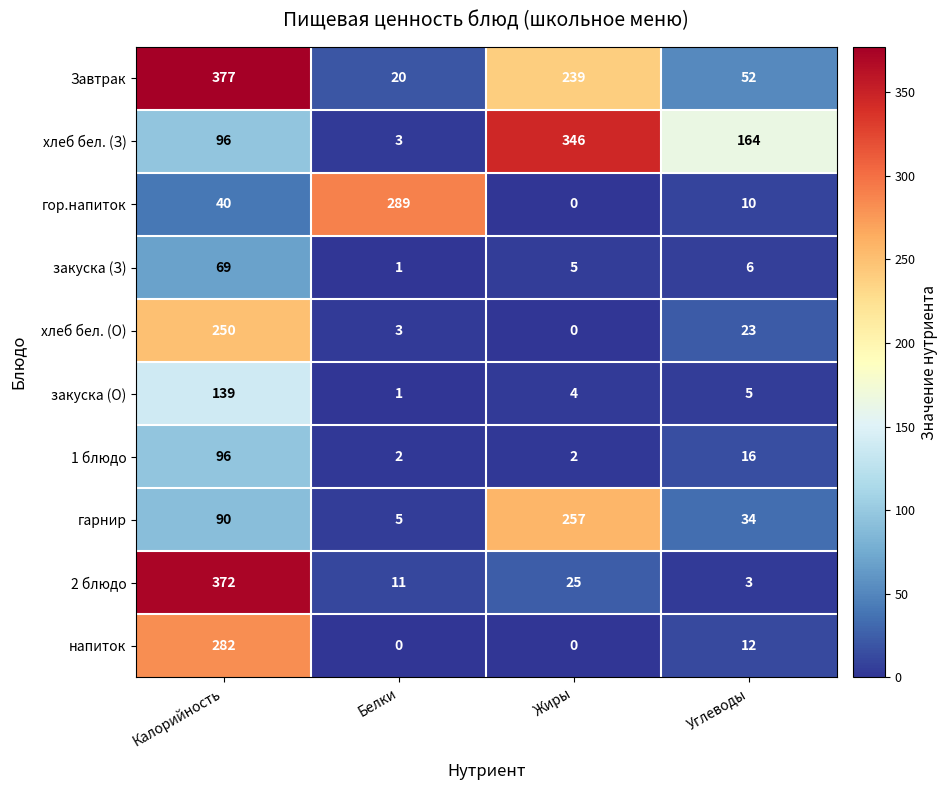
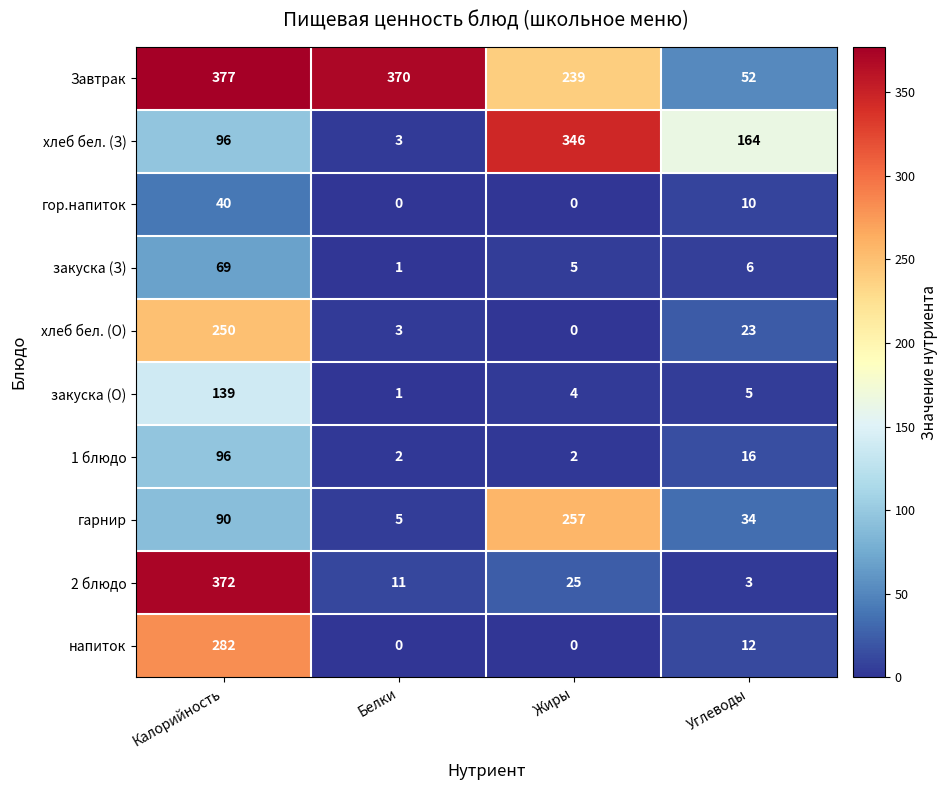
Завтрак, Белки: 20 -> 370
гор.напиток, Белки: 289 -> 0
